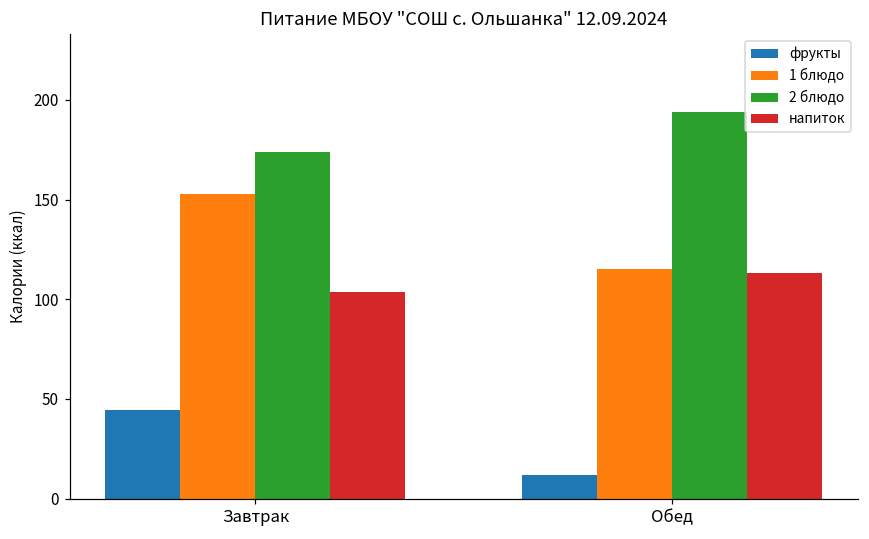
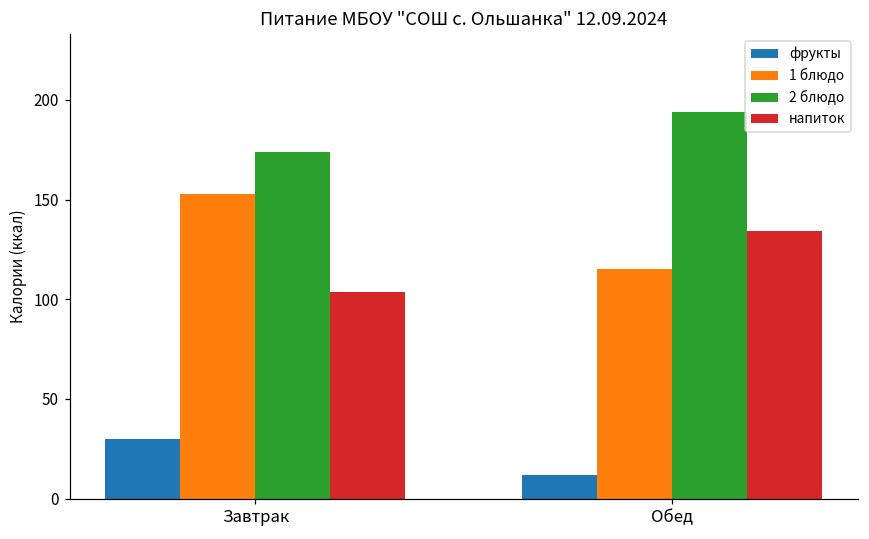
фрукты, Завтрак: 44 -> 30
напиток, Обед: 113 -> 134
